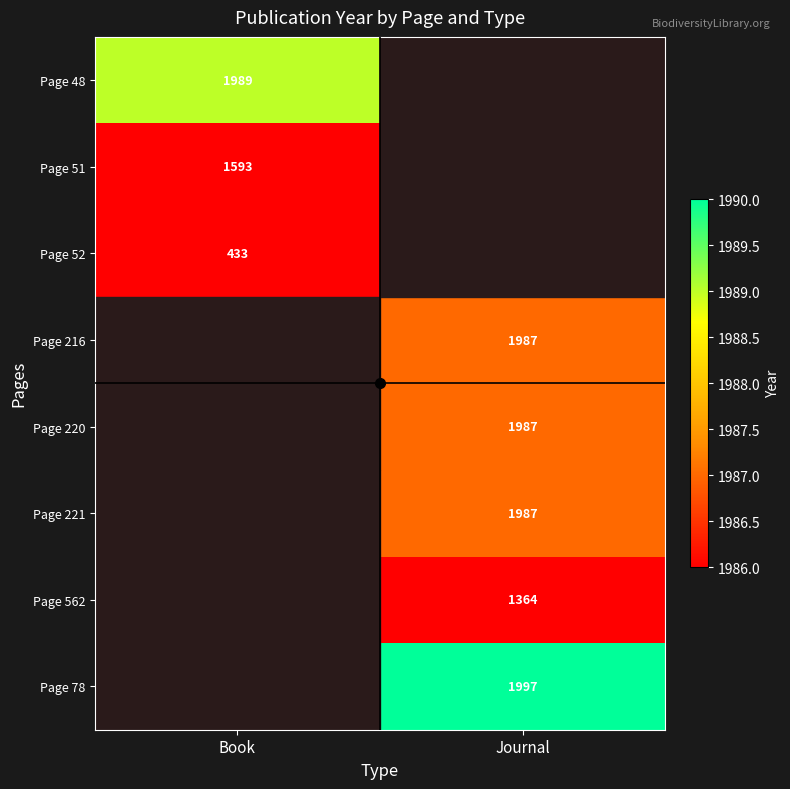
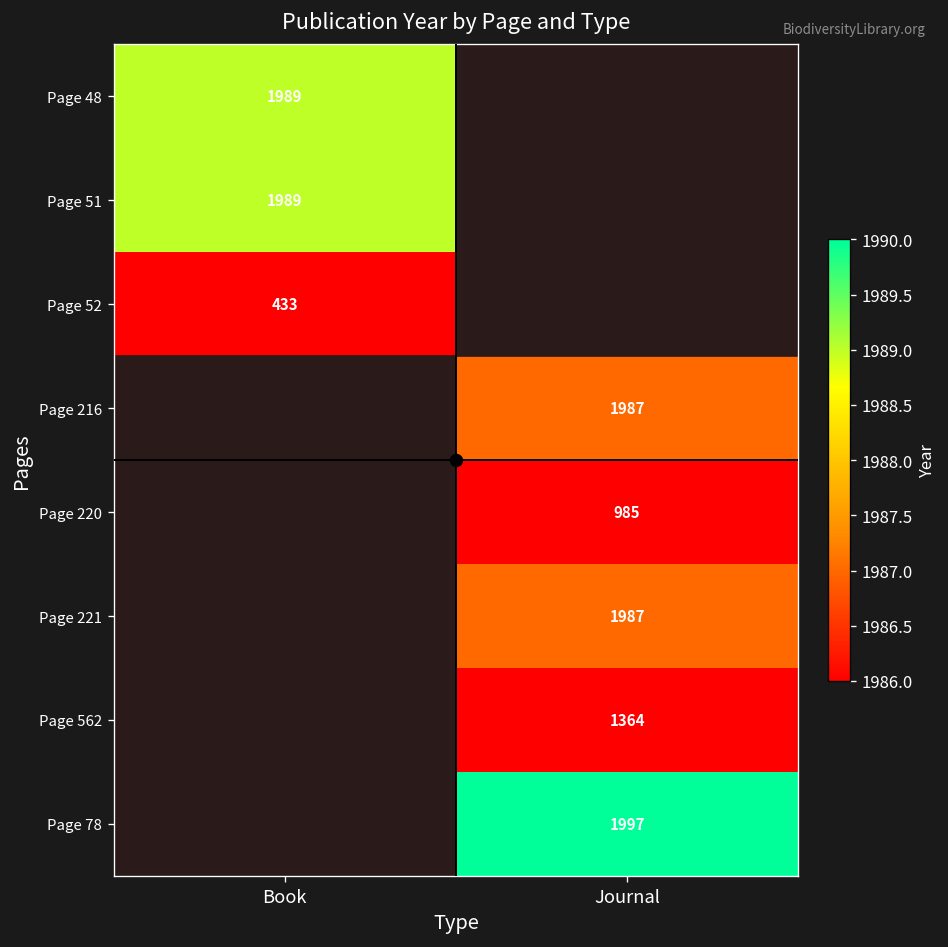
Page 51, Book: 1593 -> 1989
Page 220, Journal: 1987 -> 985
